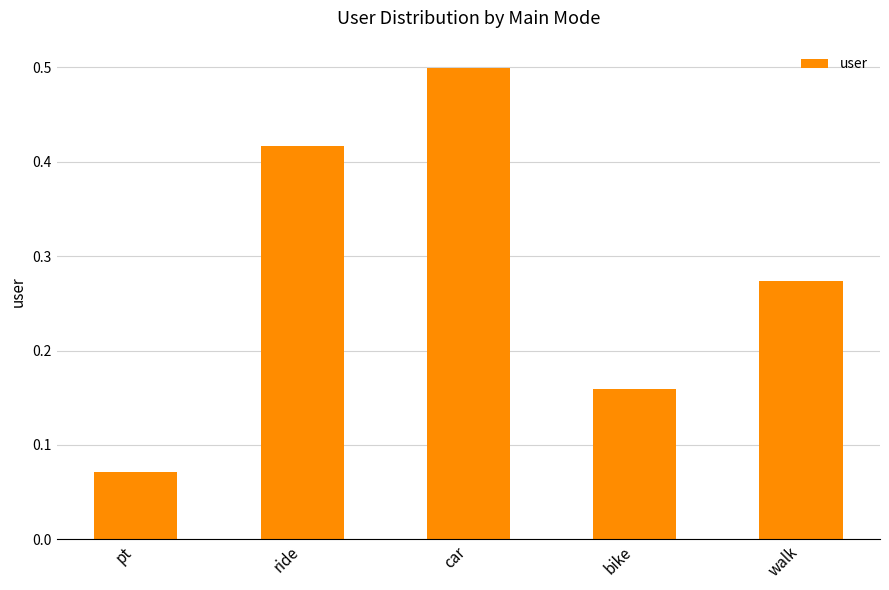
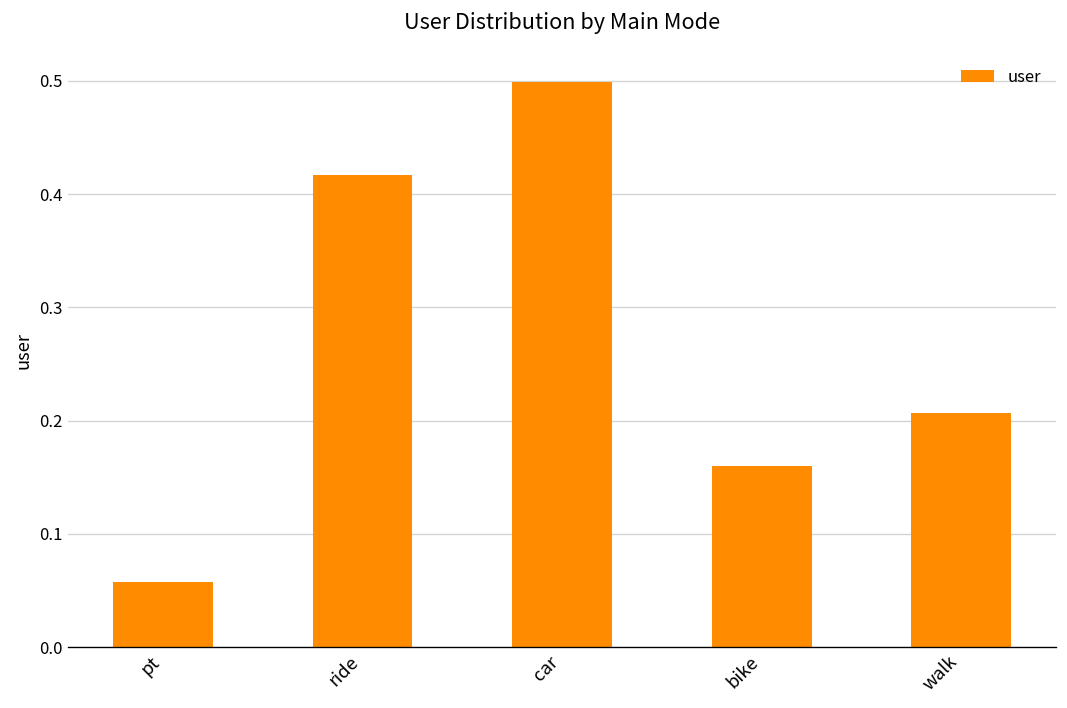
pt: 0.07 -> 0.06
walk: 0.27 -> 0.21
